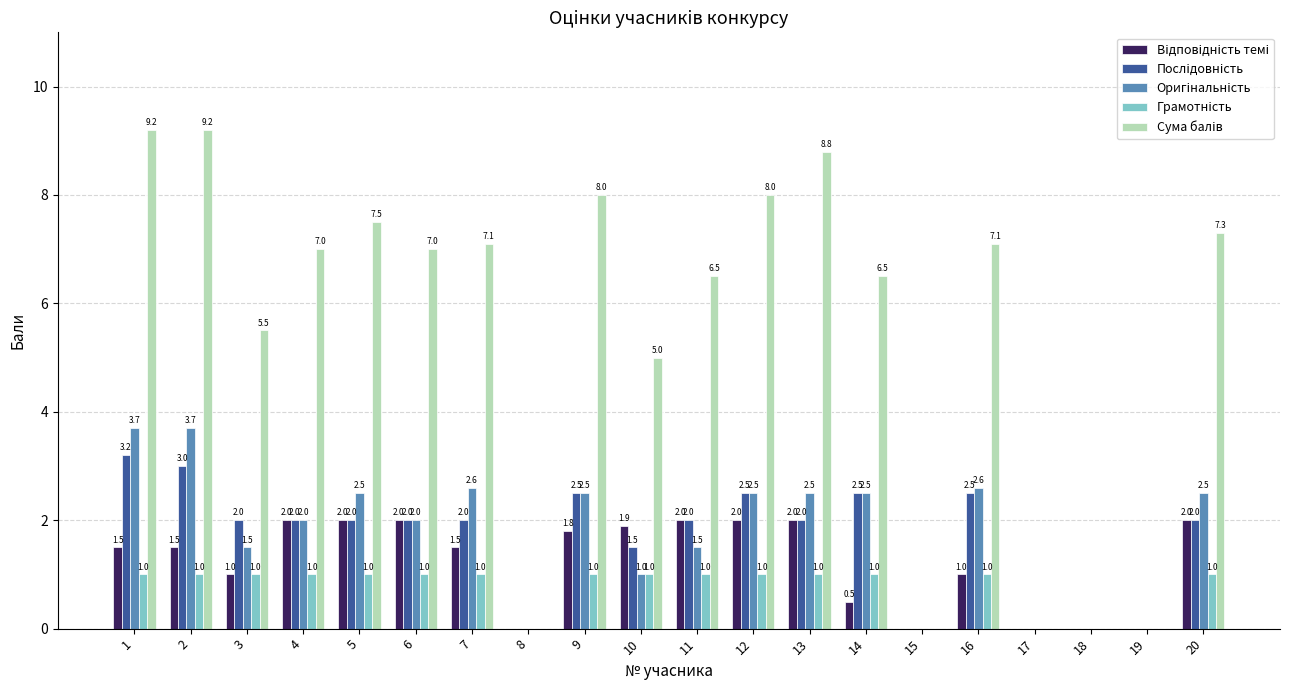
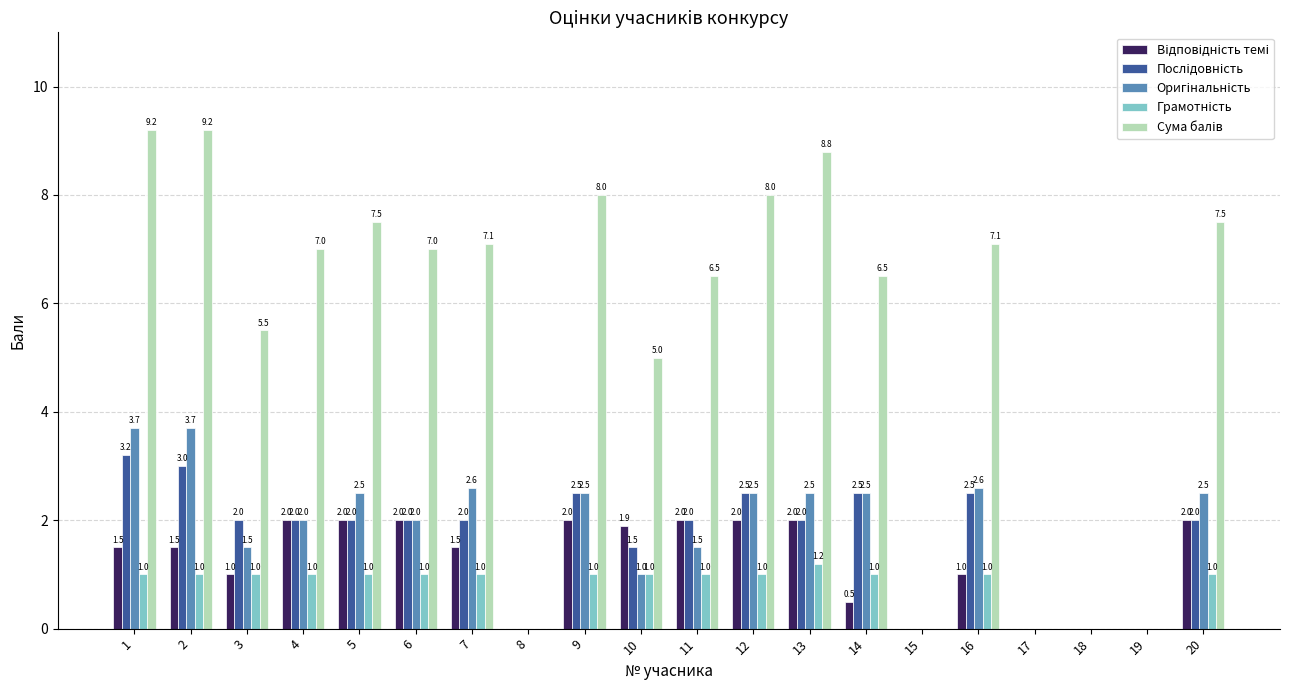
Відповідність темі, 9: 1.8 -> 2.0
Грамотність, 13: 1.0 -> 1.2
Сума балів, 20: 7.3 -> 7.5
